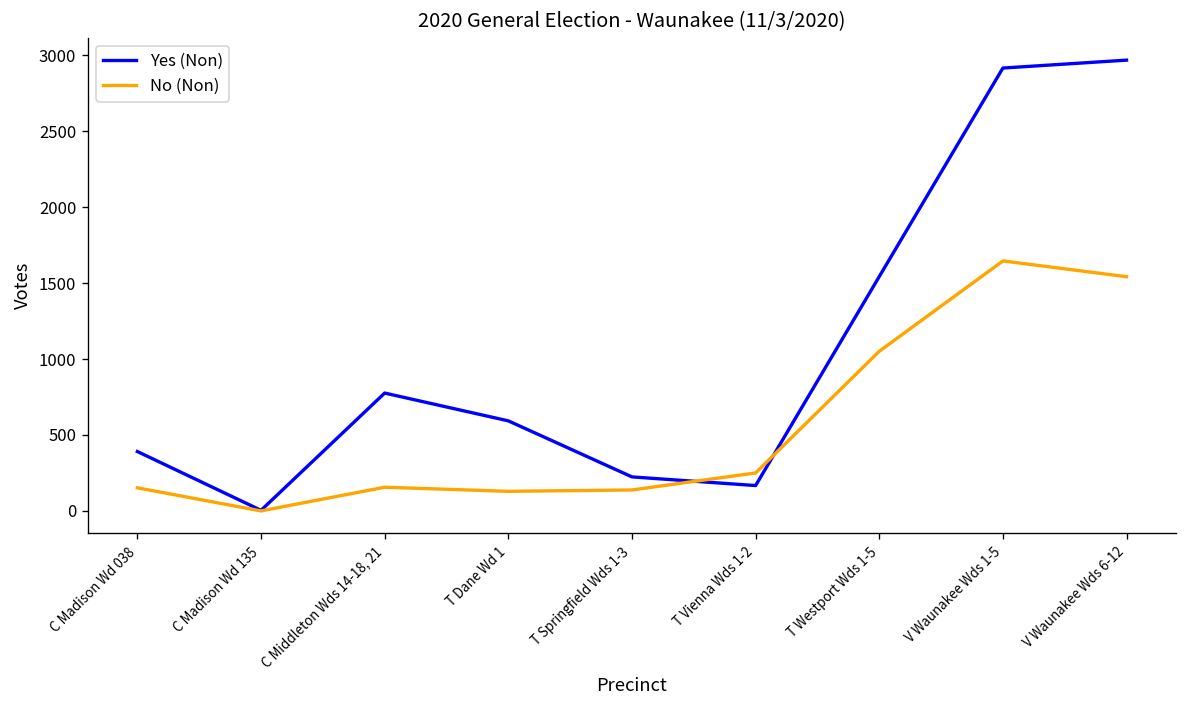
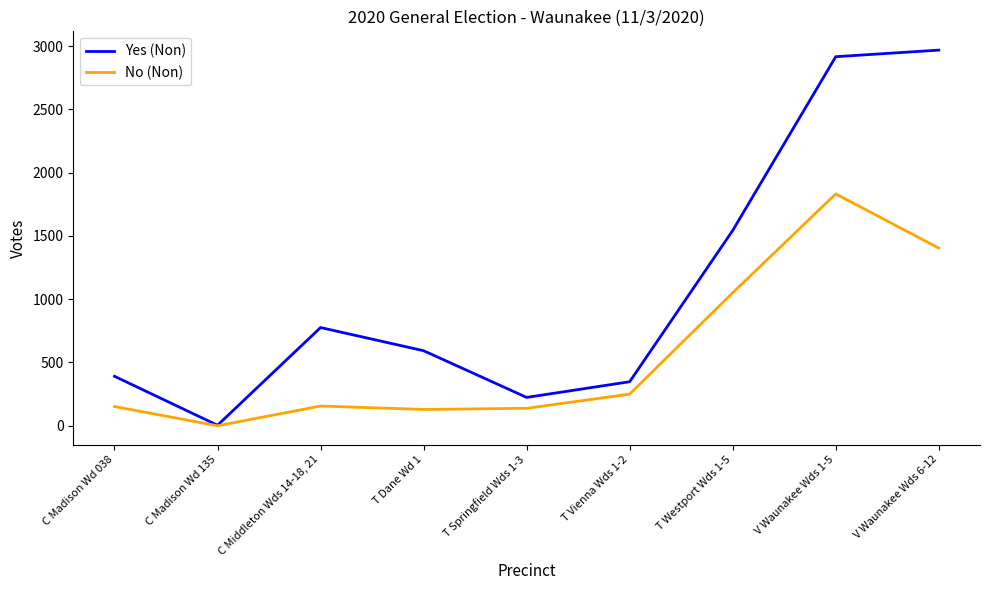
Yes (Non), T Vienna Wds 1-2: 170 -> 350
No (Non), V Waunakee Wds 1-5: 1650 -> 1830
No (Non), V Waunakee Wds 6-12: 1540 -> 1400
